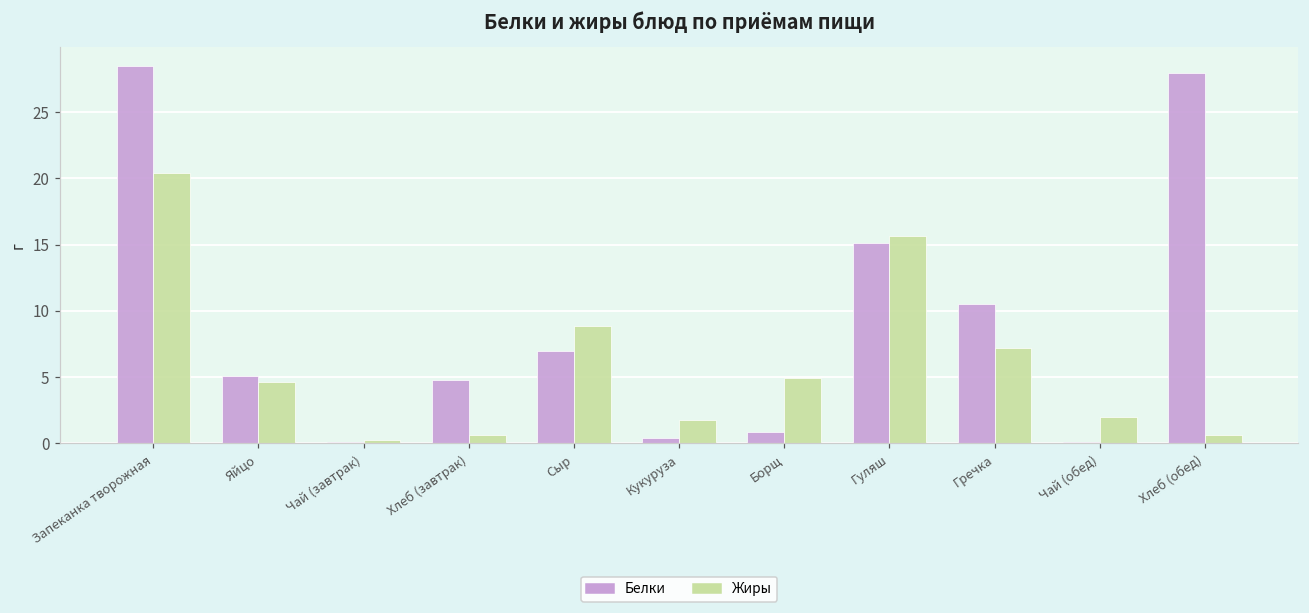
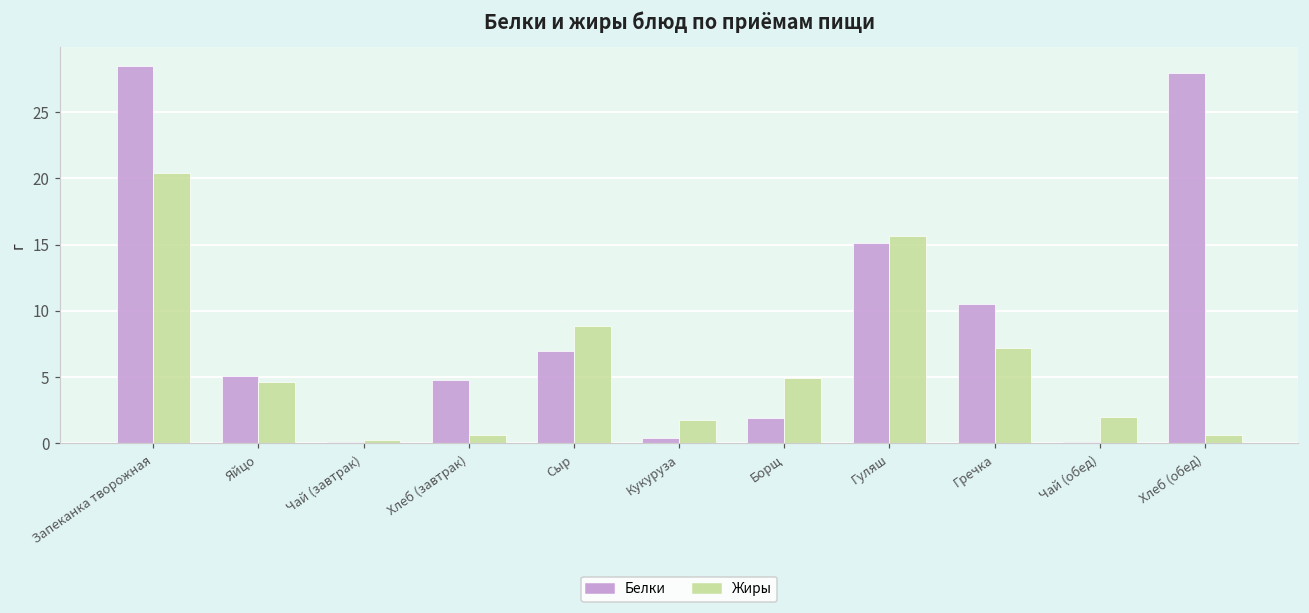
Белки, Борщ: 0.8 -> 1.9
